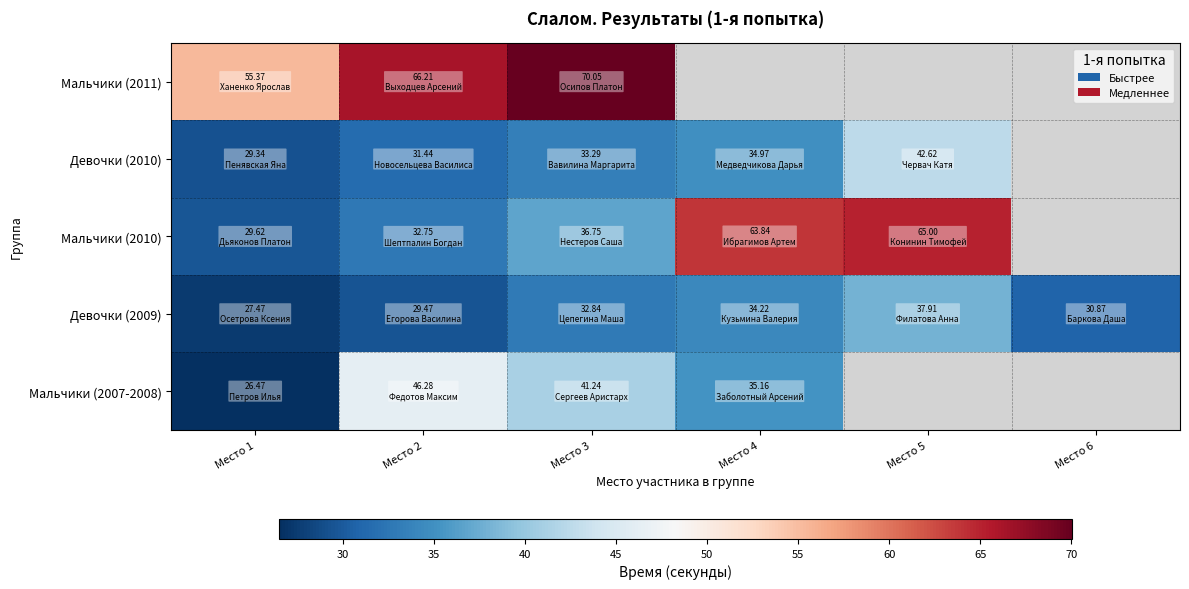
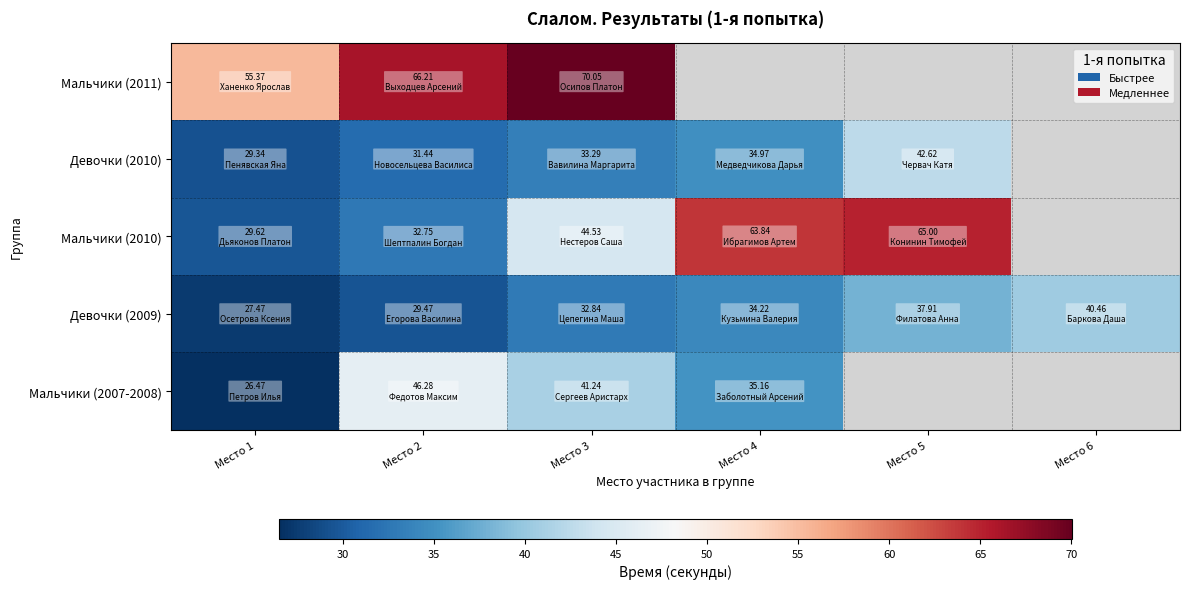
Мальчики (2010), Место 3: 36.75 -> 44.53
Девочки (2009), Место 6: 30.87 -> 40.46
